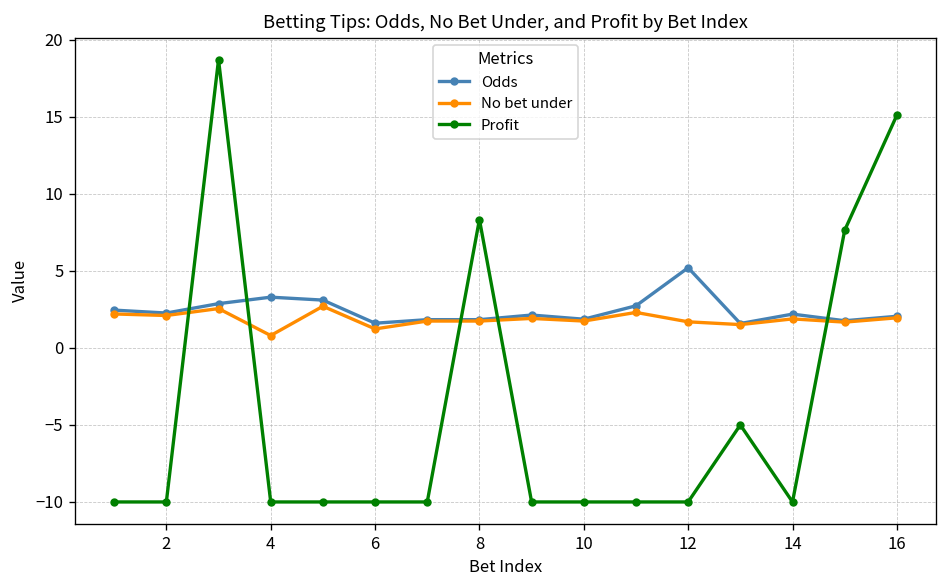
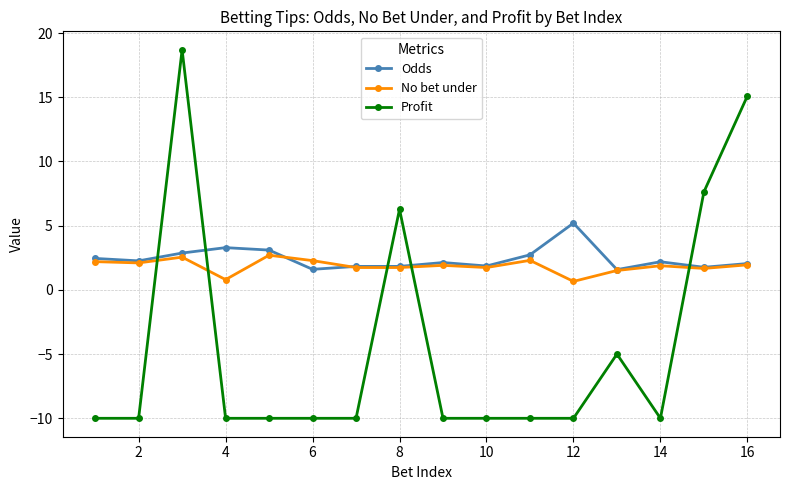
No bet under, 6: 1.2 -> 2.3
Profit, 8: 8.3 -> 6.3
No bet under, 12: 1.7 -> 0.7
